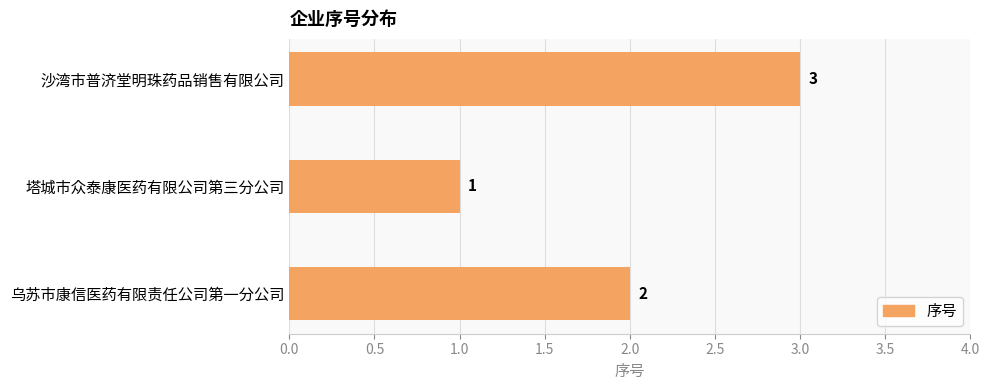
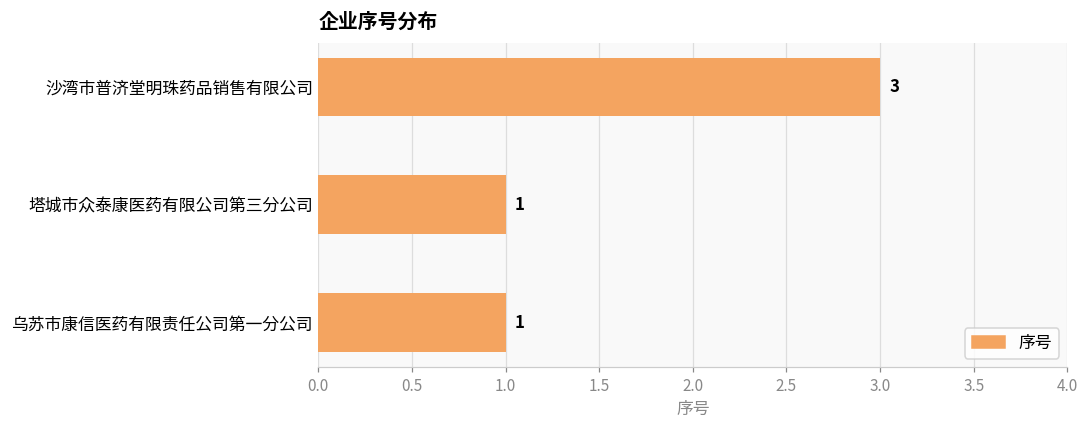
乌苏市康信医药有限责任公司第一分公司: 2 -> 1
